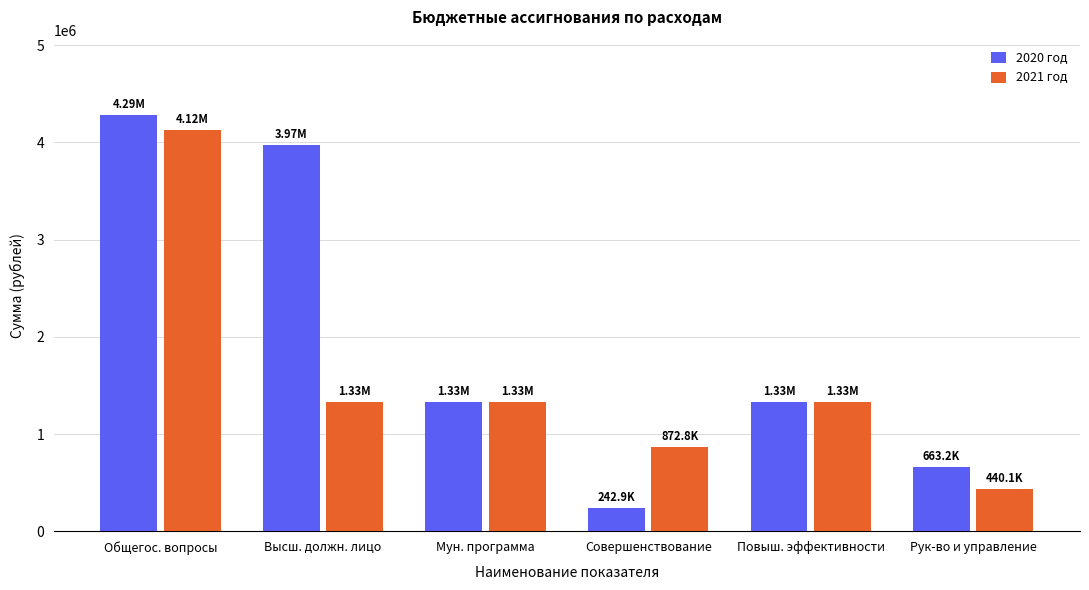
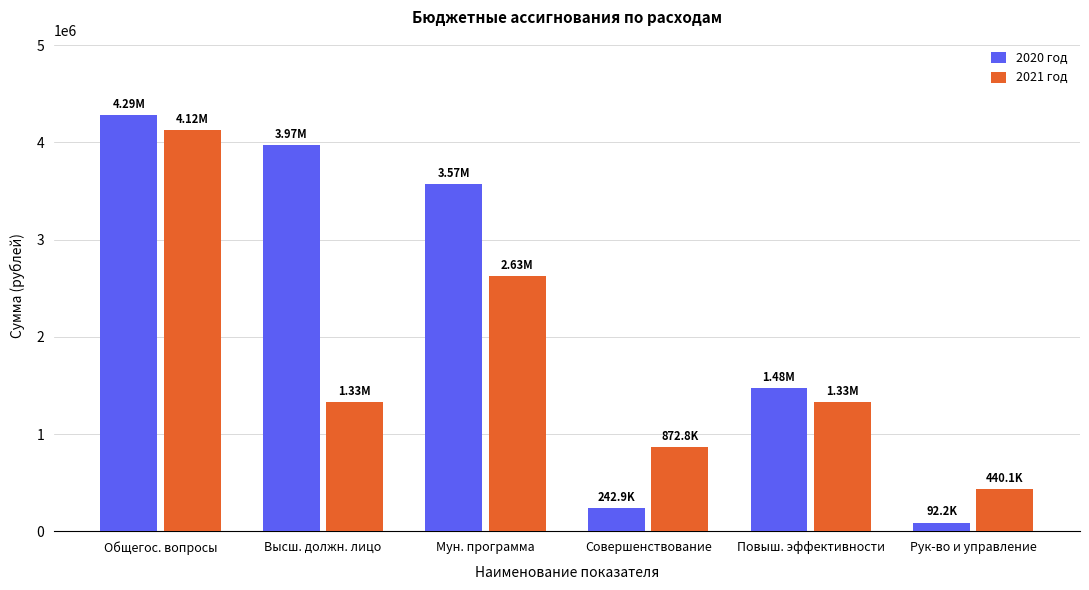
2020 год, Мун. программа: 1.33M -> 3.57M
2021 год, Мун. программа: 1.33M -> 2.63M
2020 год, Повыш. эффективности: 1.33M -> 1.48M
2020 год, Рук-во и управление: 663.2K -> 92.2K
